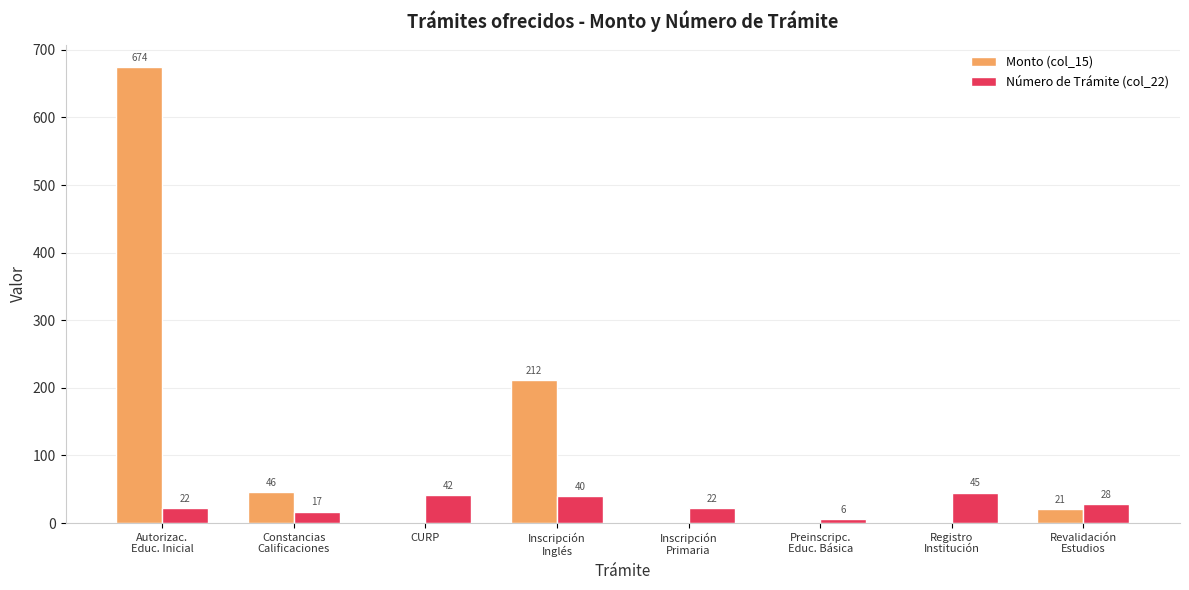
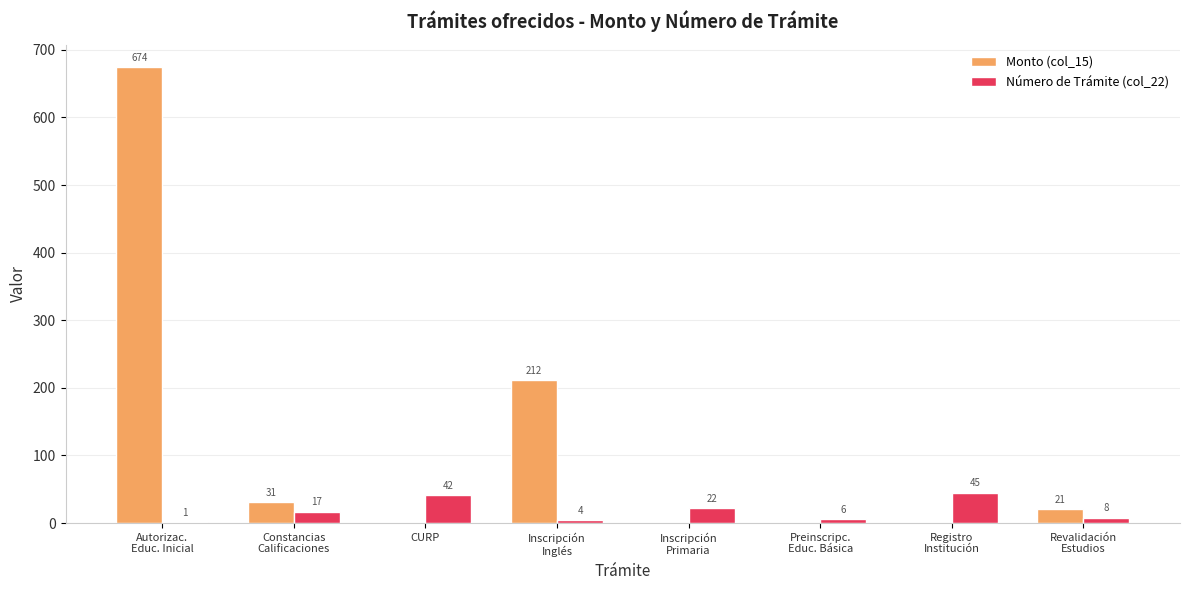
Número de Trámite (col_22), Autorizac. Educ. Inicial: 22 -> 1
Monto (col_15), Constancias Calificaciones: 46 -> 31
Número de Trámite (col_22), Inscripción Inglés: 40 -> 4
Número de Trámite (col_22), Revalidación Estudios: 28 -> 8
